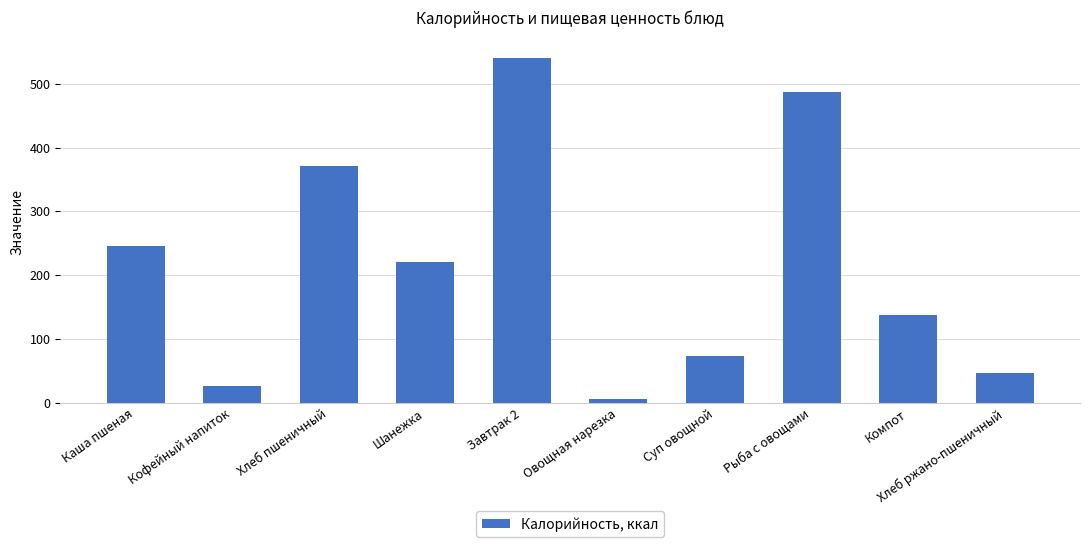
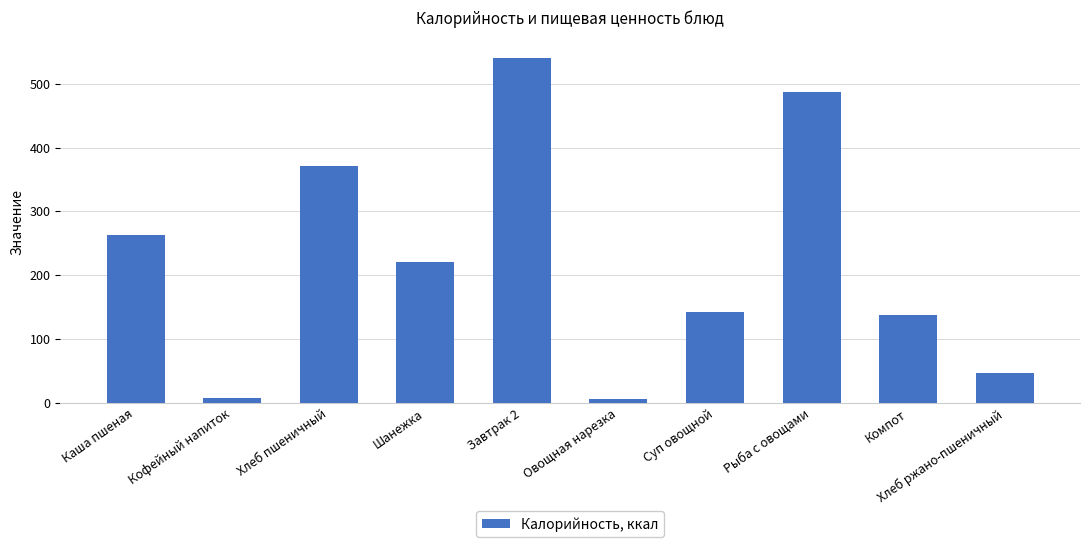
Каша пшеная: 250 -> 260
Кофейный напиток: 30 -> 10
Суп овощной: 70 -> 140
